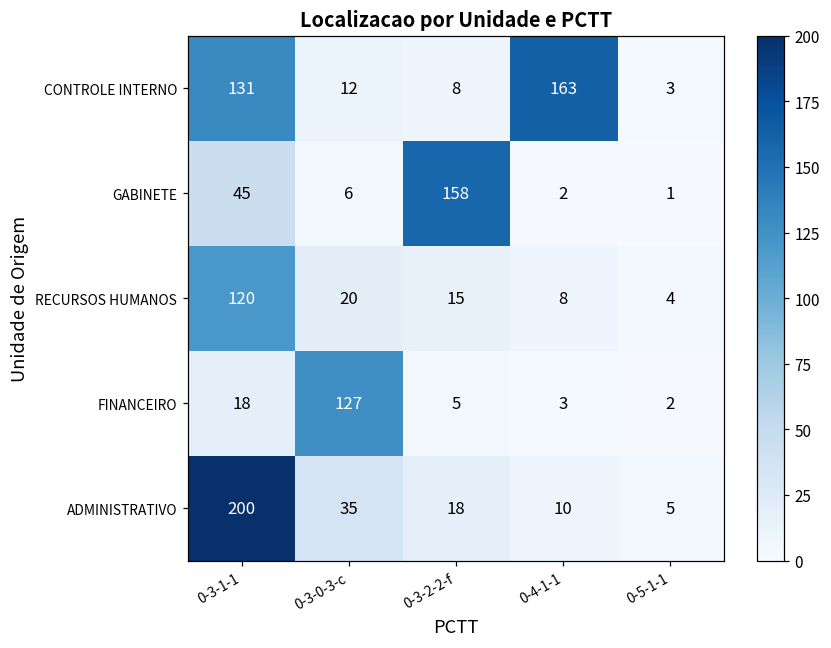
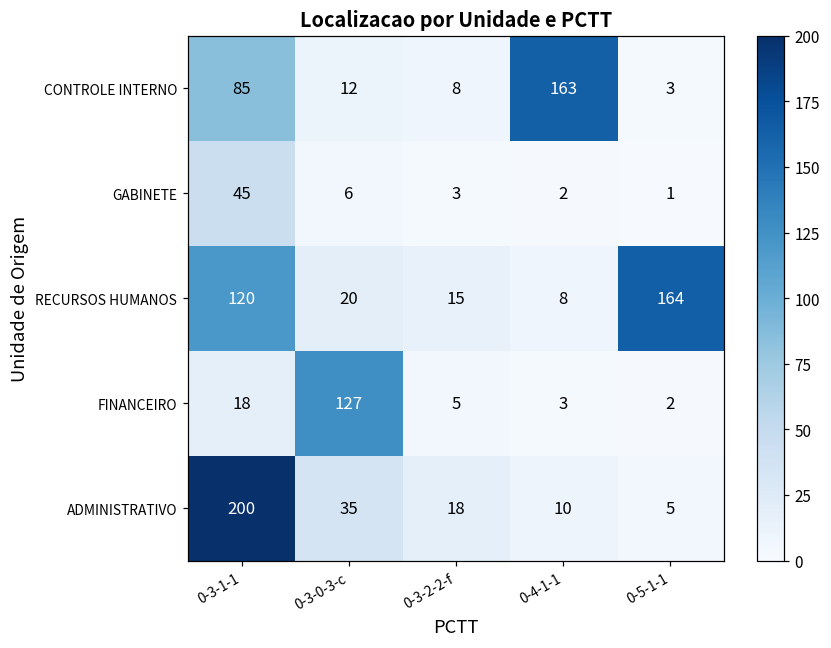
CONTROLE INTERNO, 0-3-1-1: 131 -> 85
GABINETE, 0-3-2-2-f: 158 -> 3
RECURSOS HUMANOS, 0-5-1-1: 4 -> 164
